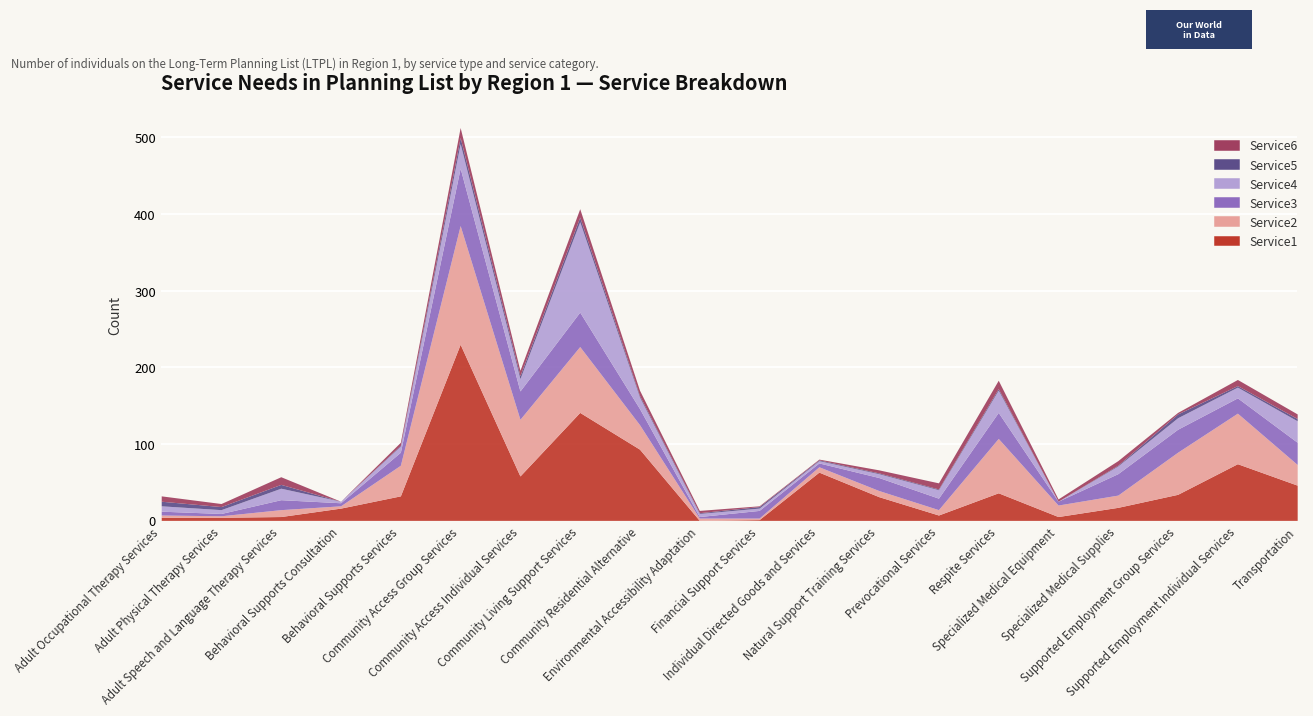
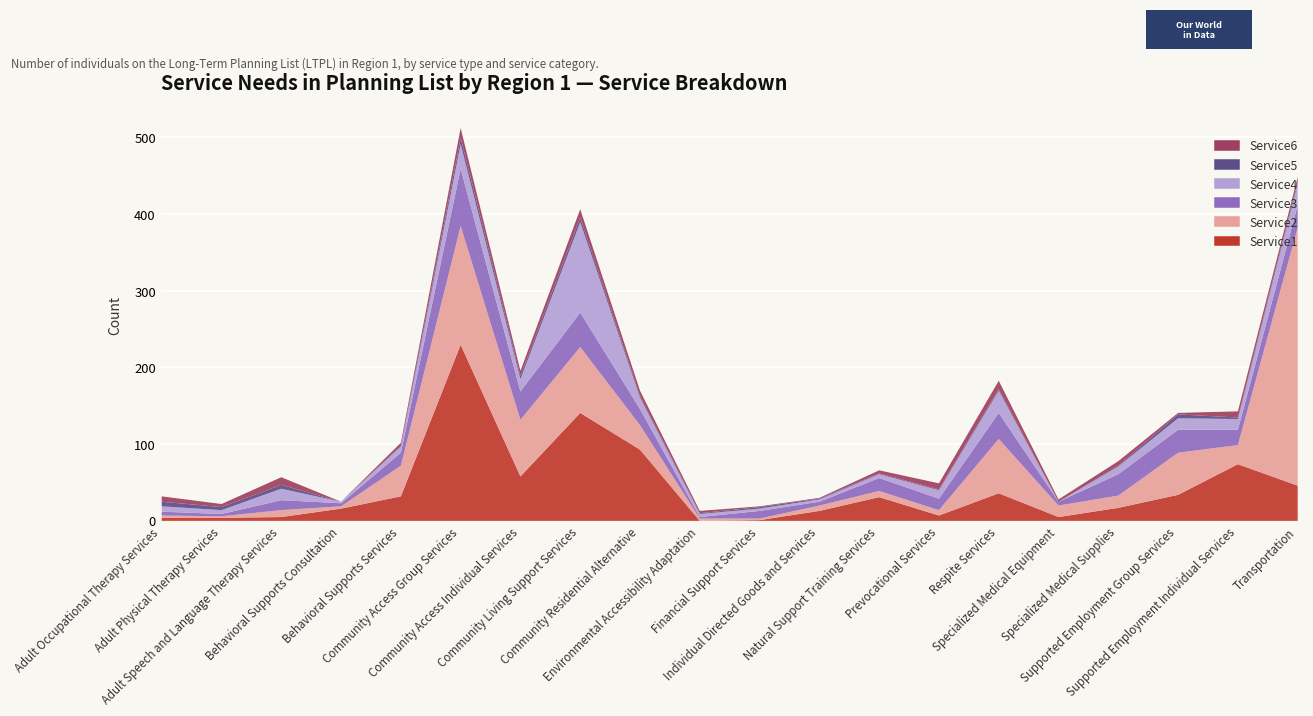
Service1, Individual Directed Goods and Services: 60 -> 10
Service2, Supported Employment Individual Services: 70 -> 30
Service2, Transportation: 30 -> 340
